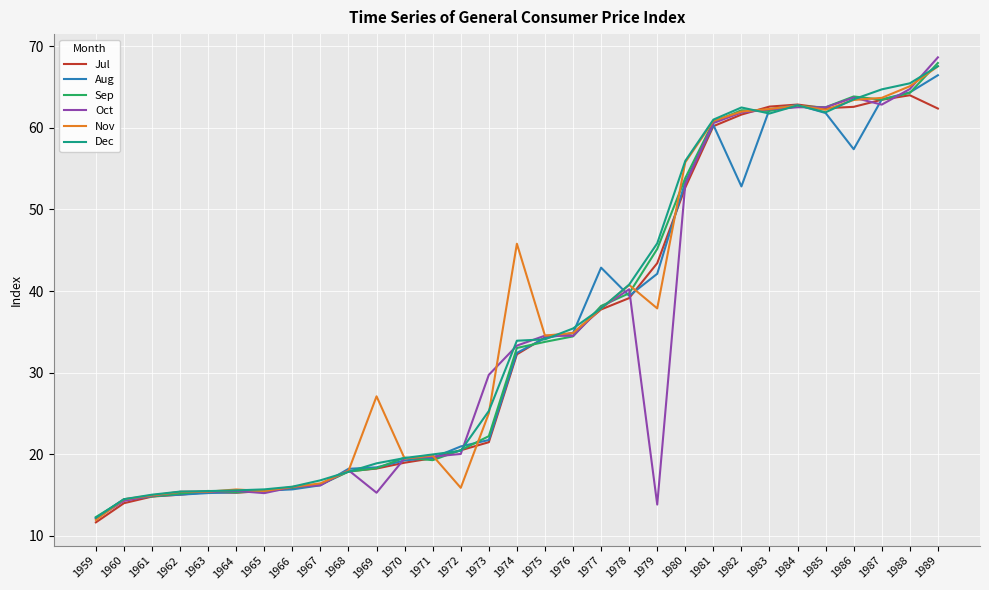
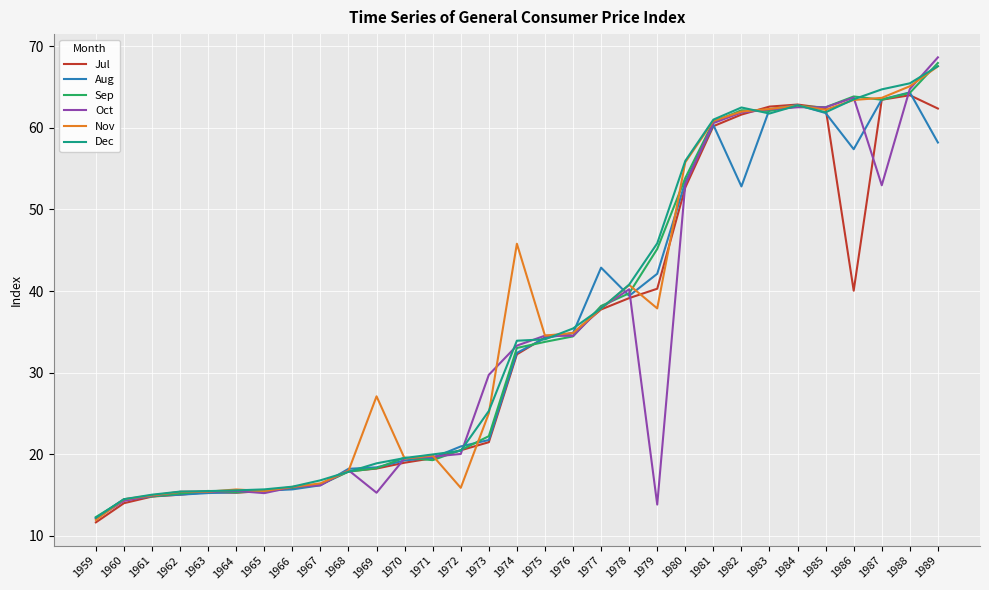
Jul, 1979: 43 -> 40
Jul, 1986: 63 -> 40
Oct, 1987: 63 -> 53
Aug, 1989: 66 -> 58
